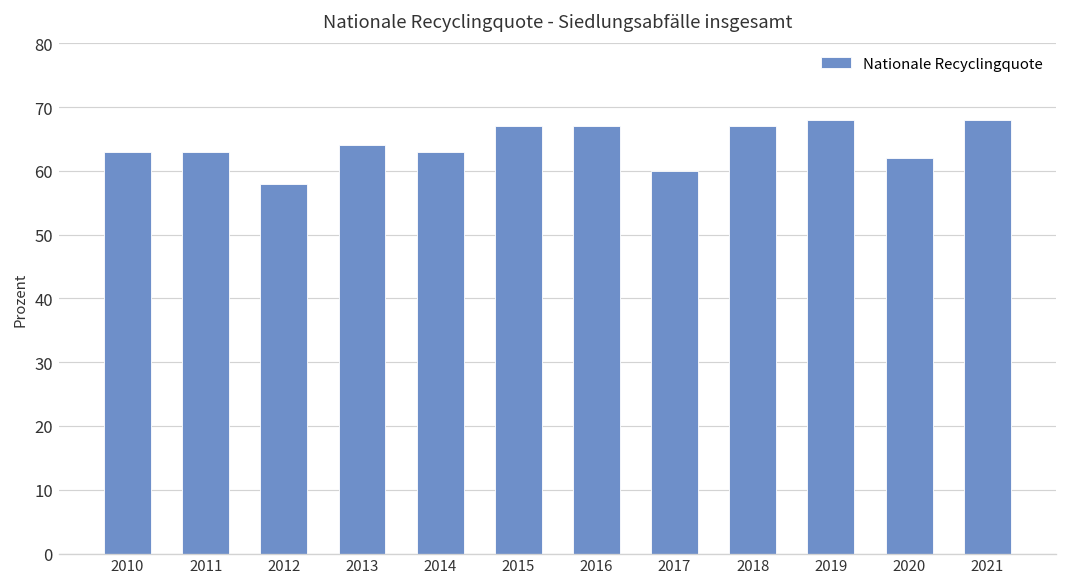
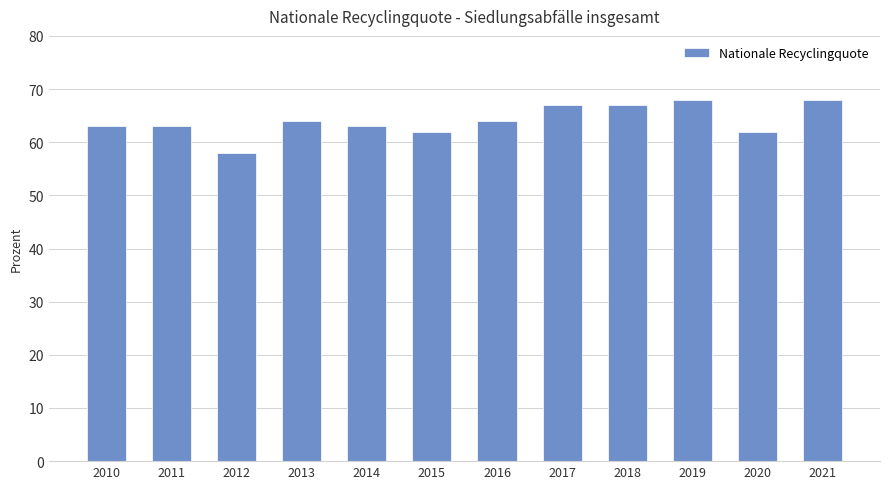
2015: 67 -> 62
2016: 67 -> 64
2017: 60 -> 67
